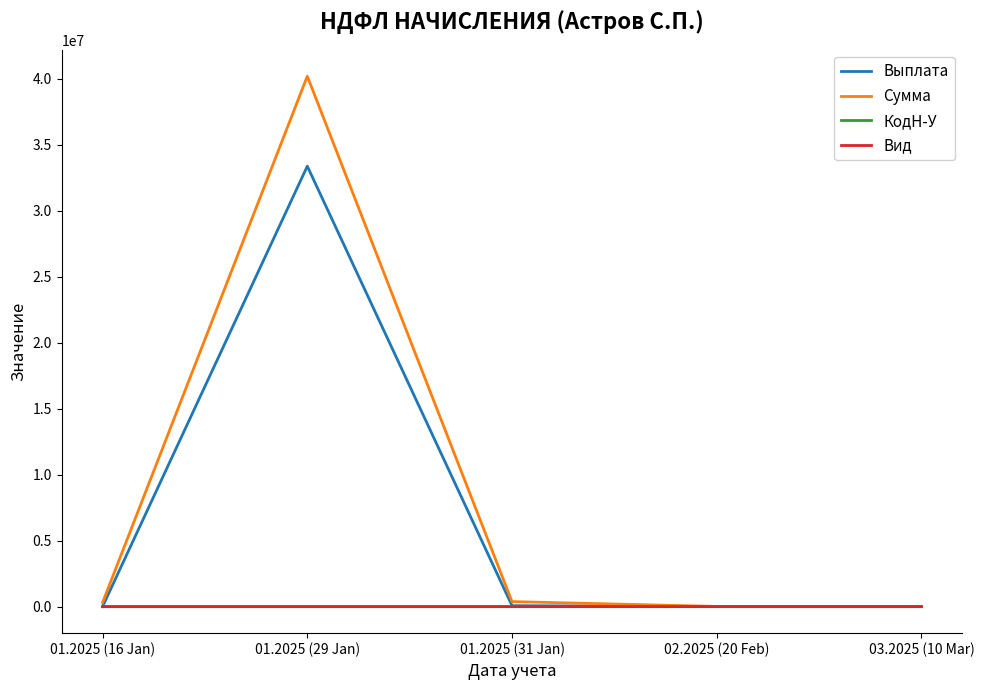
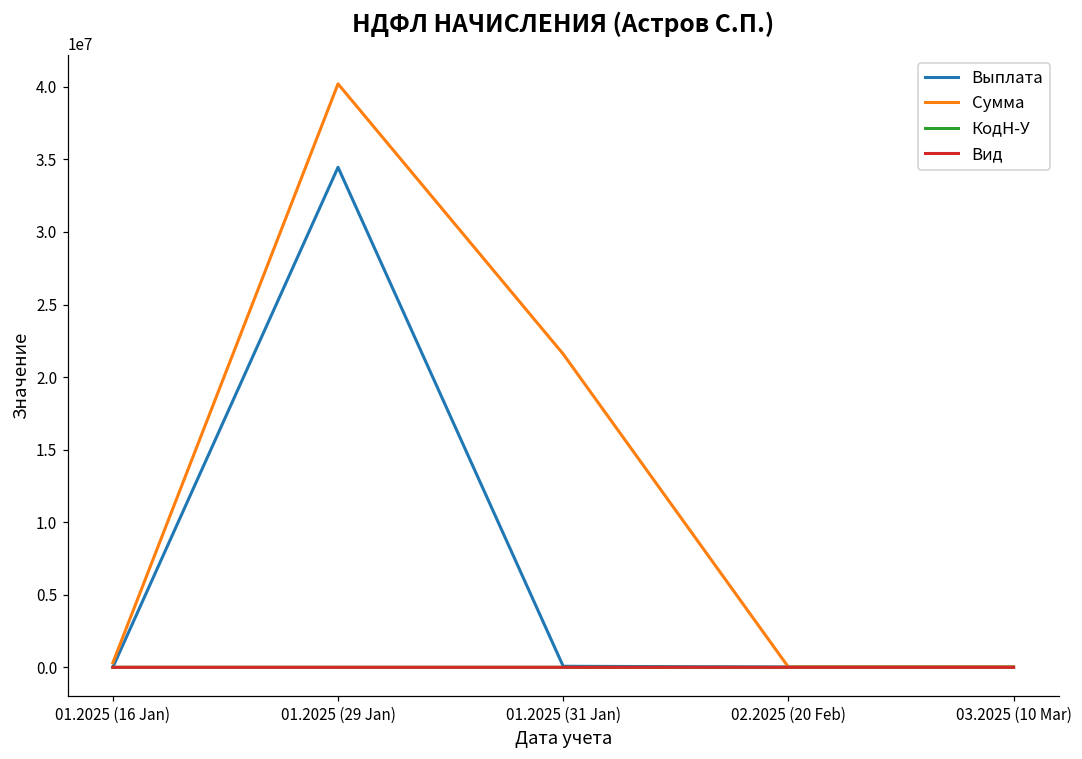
Выплата, 01.2025 (29 Jan): 33400000 -> 34500000
Сумма, 01.2025 (31 Jan): 400000 -> 21600000
